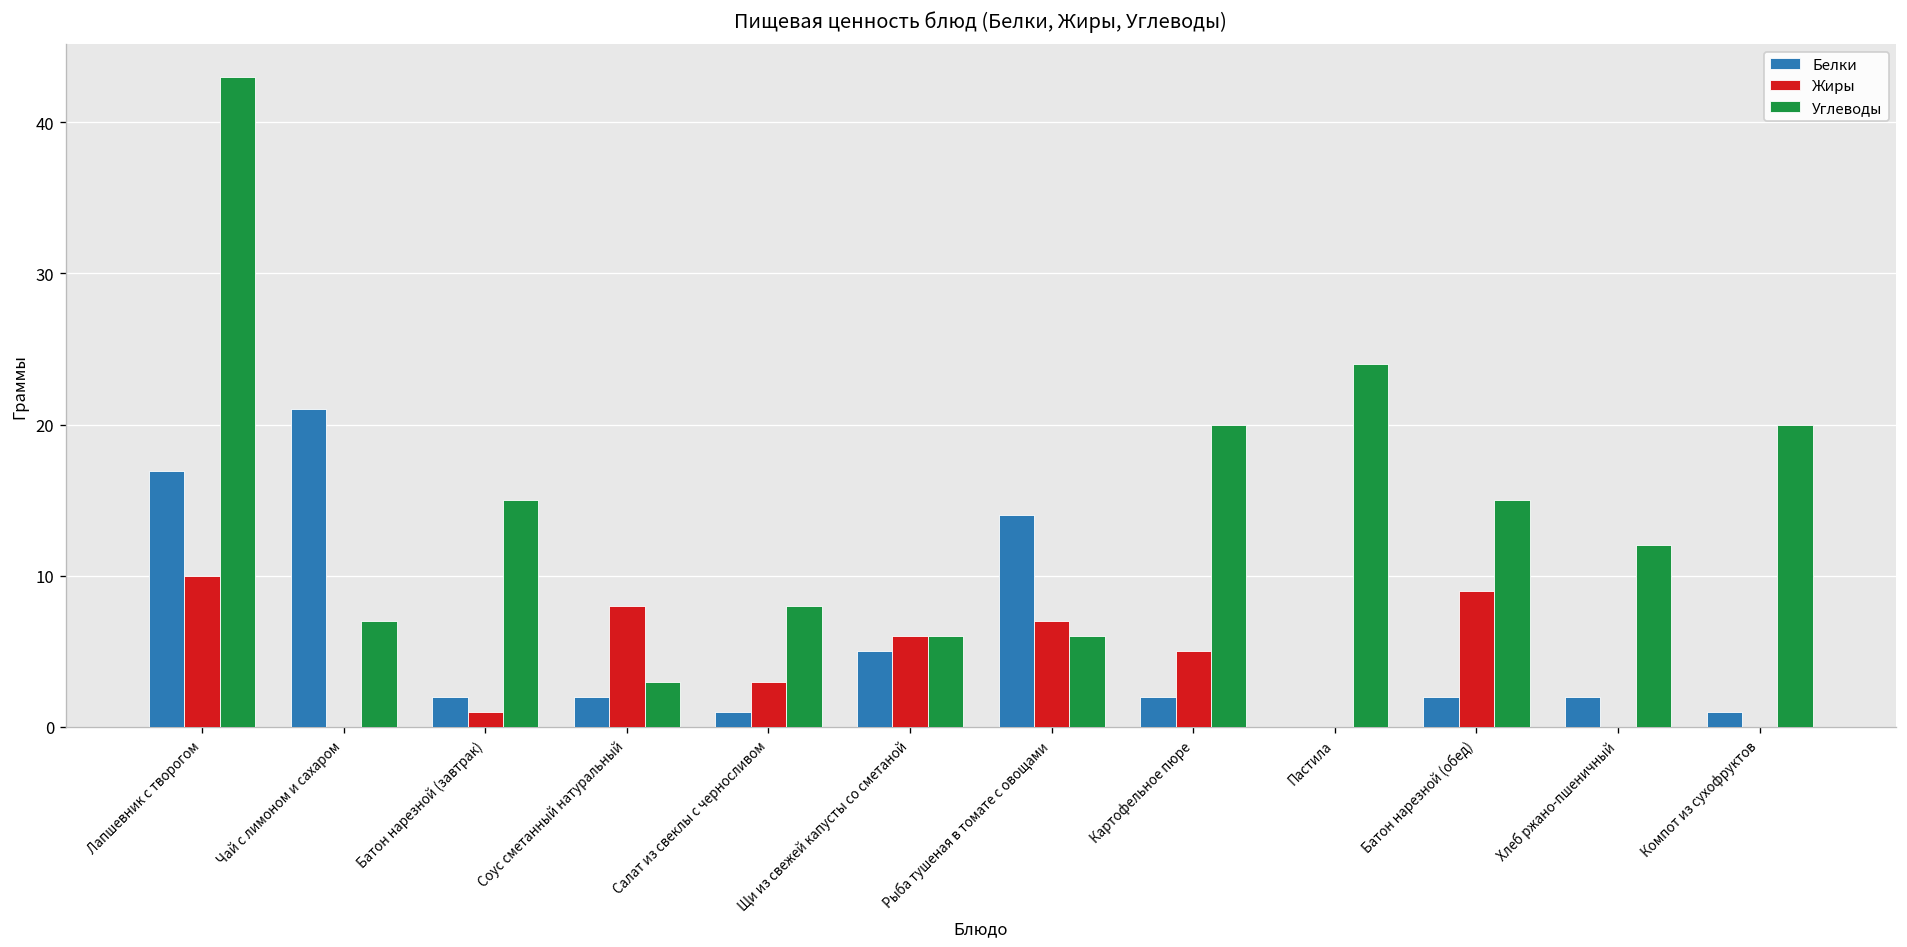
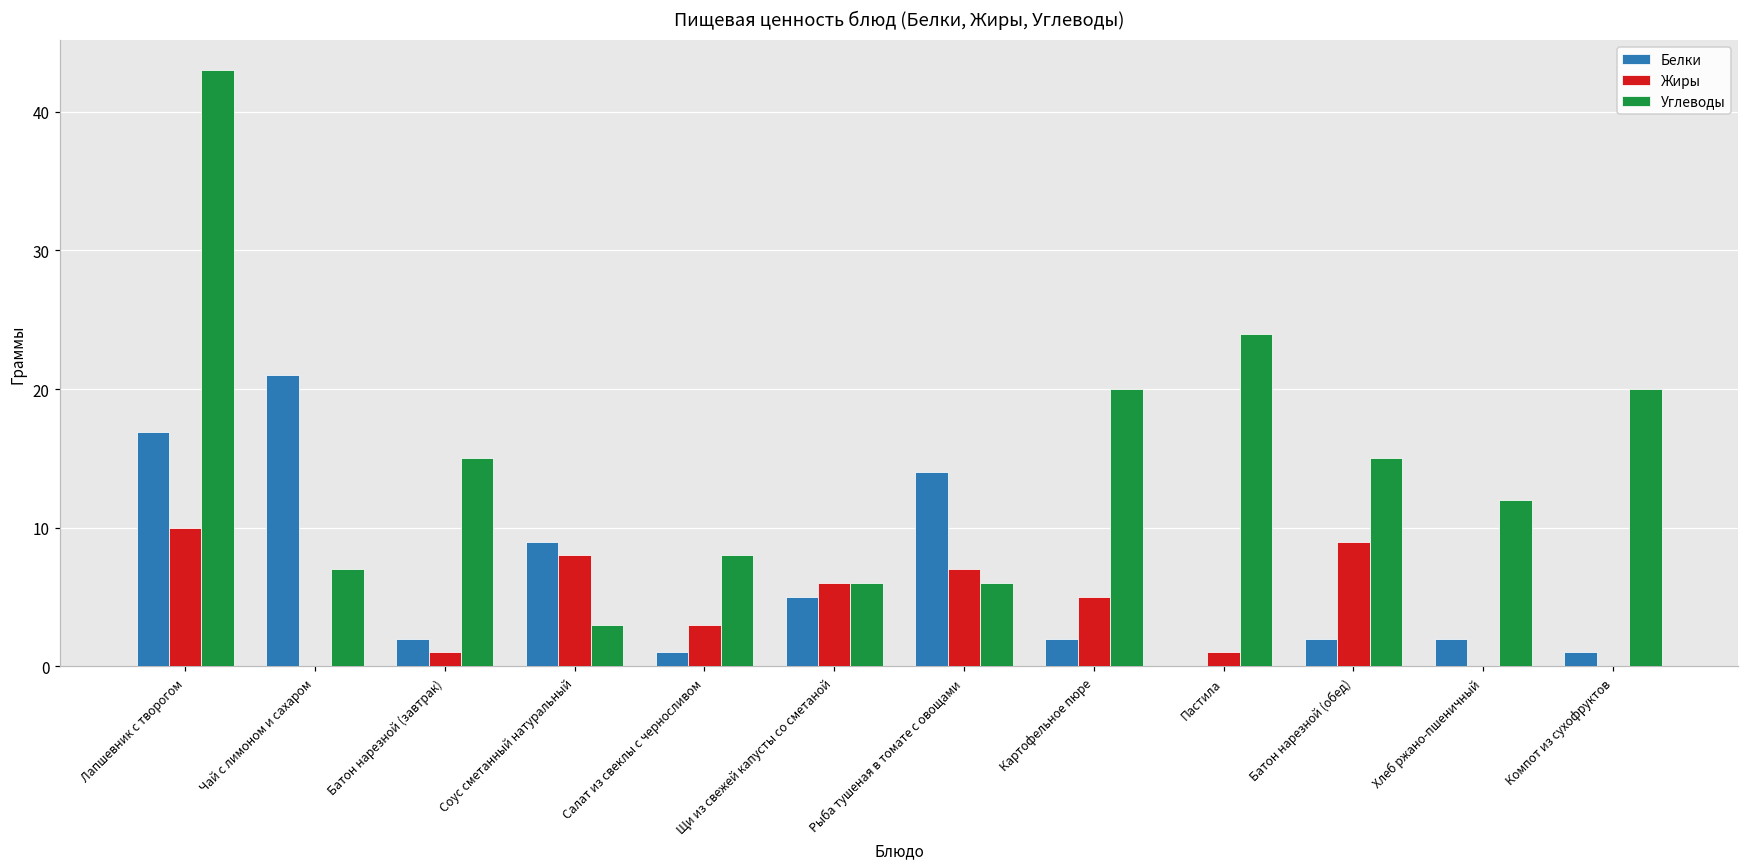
Белки, Соус сметанный натуральный: 2 -> 9
Жиры, Пастила: 0 -> 1
